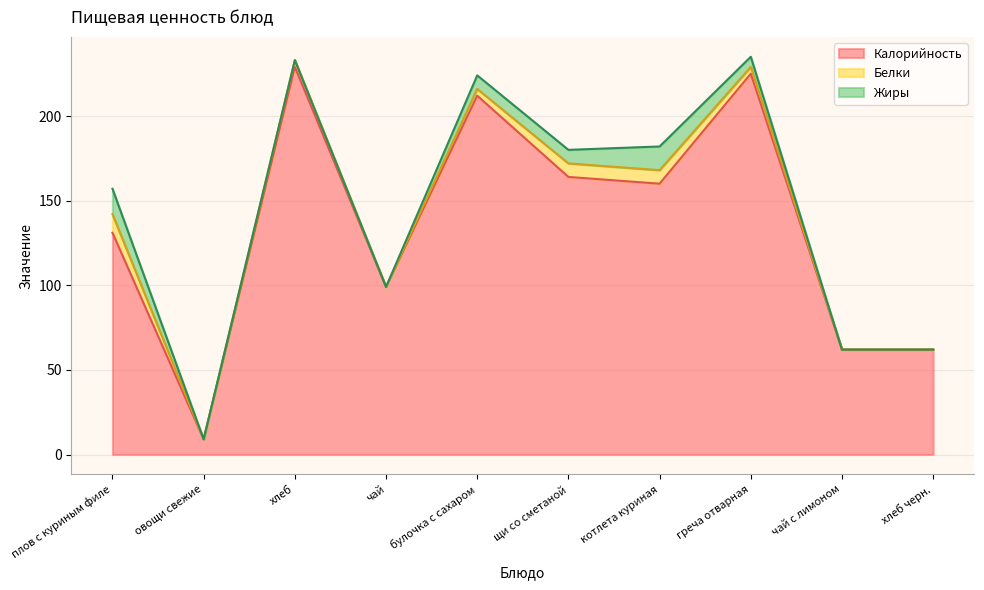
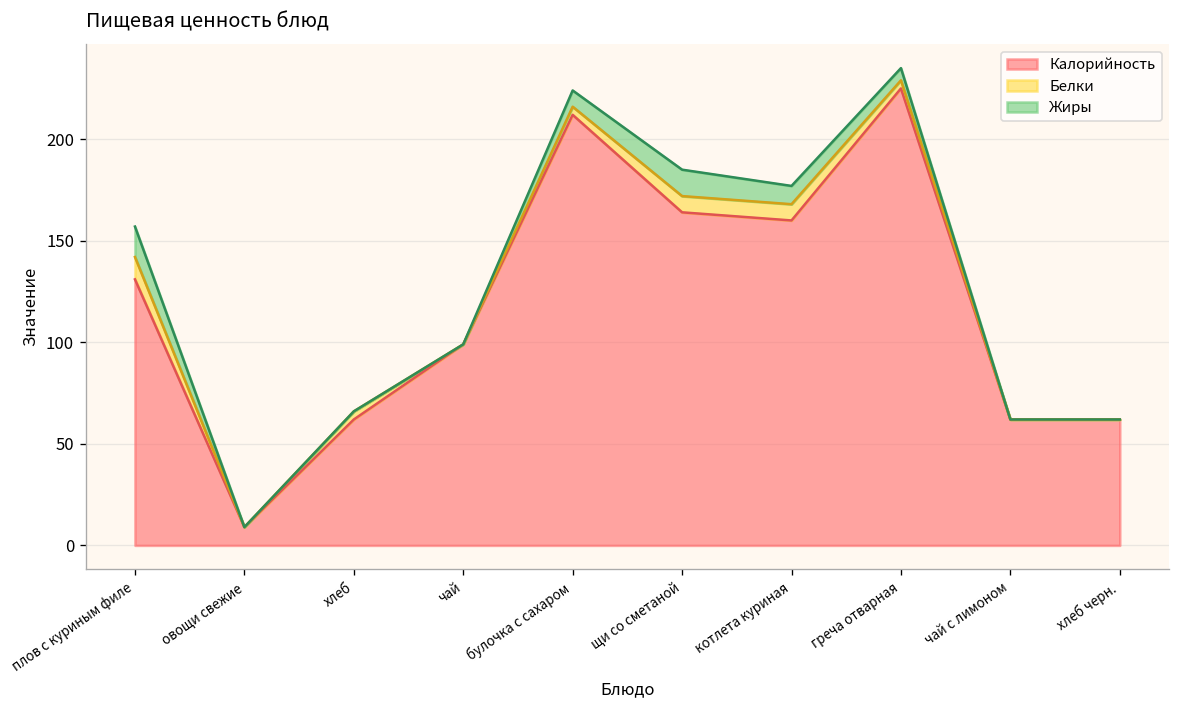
Калорийность, хлеб: 229 -> 62
Жиры, щи со сметаной: 8 -> 13
Жиры, котлета куриная: 14 -> 9
